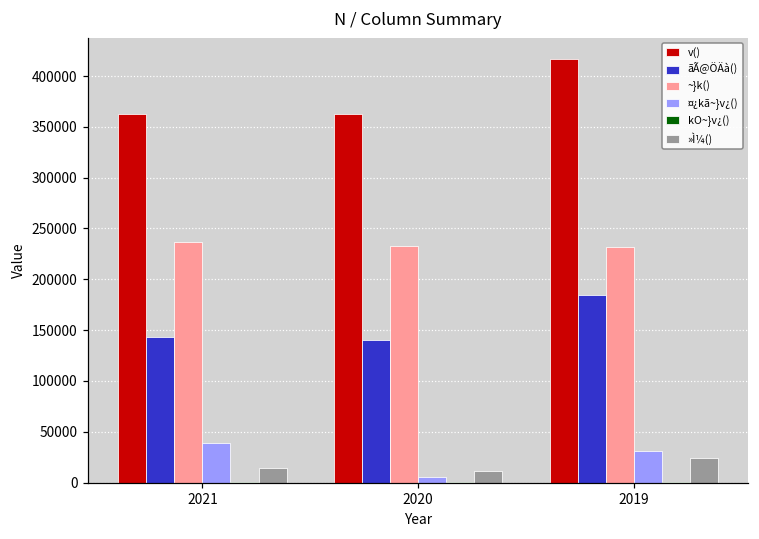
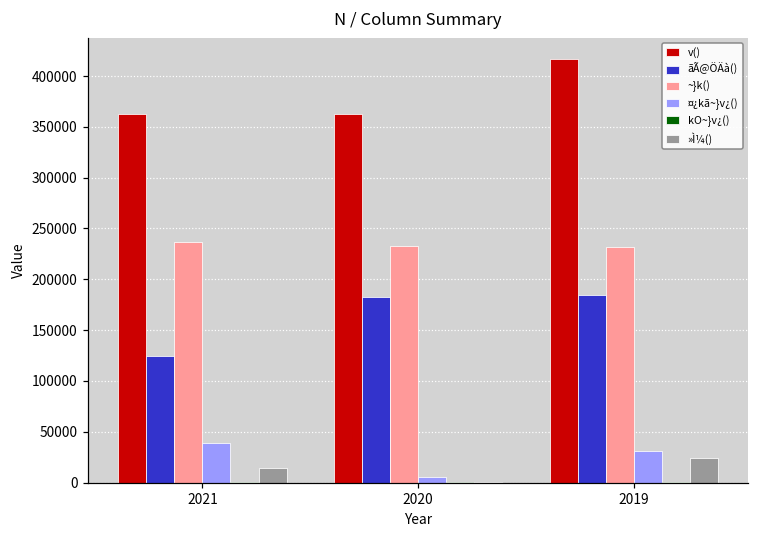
ãÃ@ÖÄà(), 2021: 140000 -> 120000
ãÃ@ÖÄà(), 2020: 140000 -> 180000
»Ì¼(), 2020: 10000 -> 0
